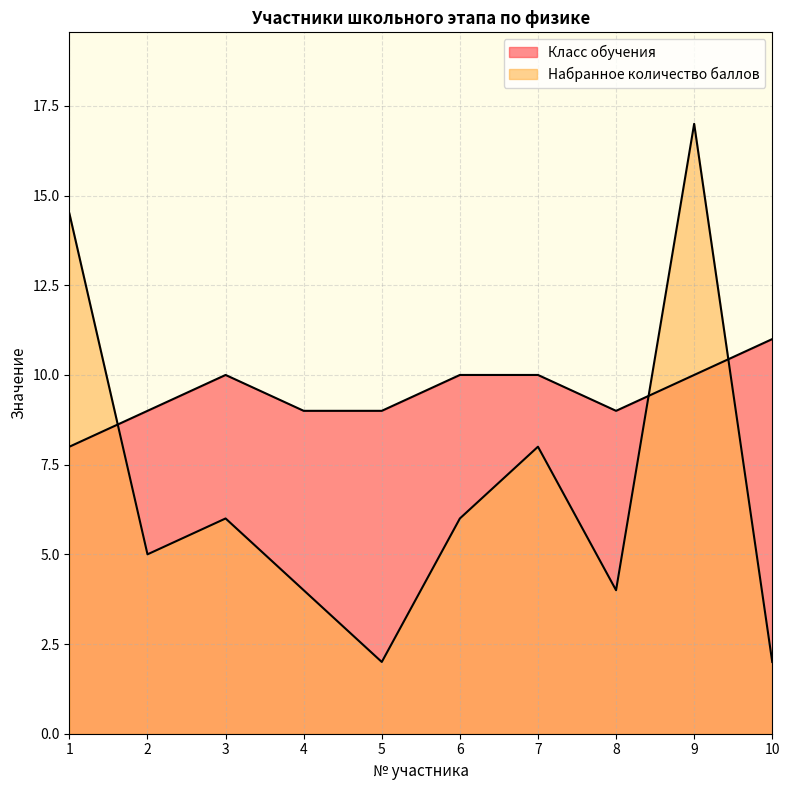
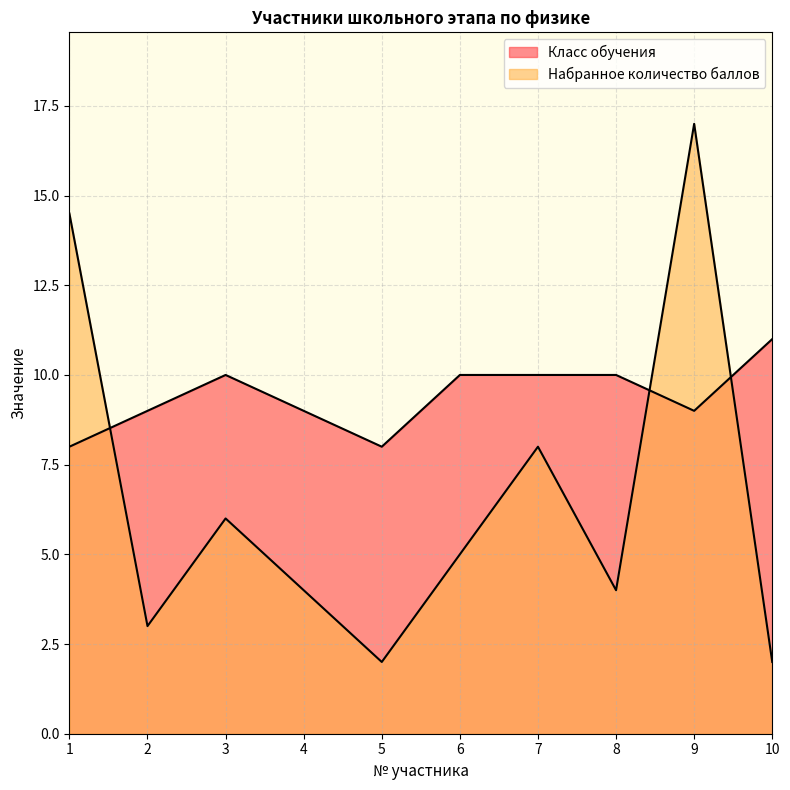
Набранное количество баллов, 2: 5 -> 3
Класс обучения, 5: 9 -> 8
Набранное количество баллов, 6: 6 -> 5
Класс обучения, 8: 9 -> 10
Класс обучения, 9: 10 -> 9
